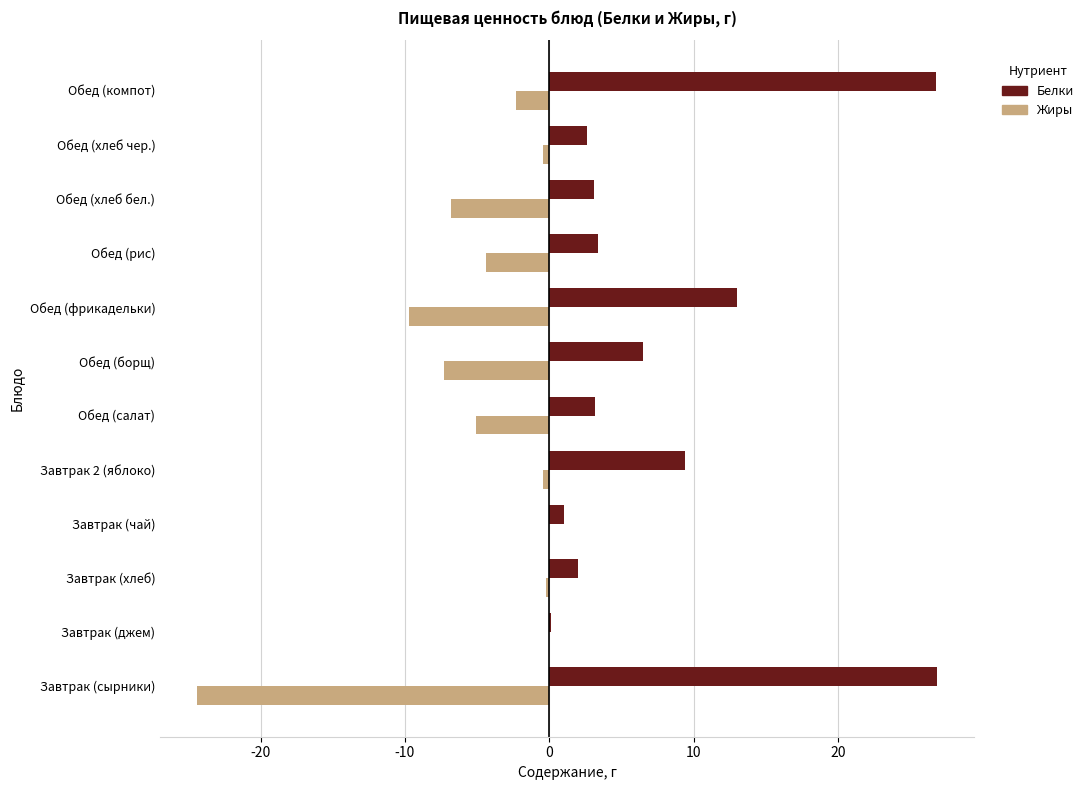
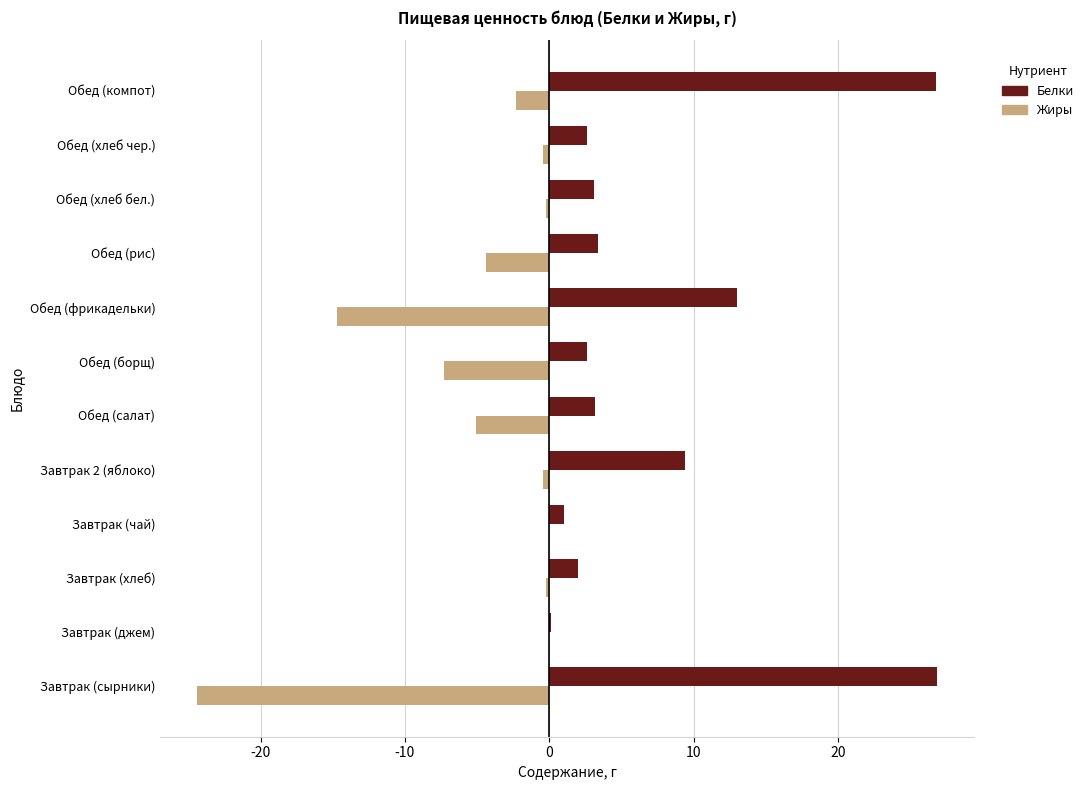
Жиры, Обед (хлеб бел.): -6.8 -> -0.2
Жиры, Обед (фрикадельки): -9.7 -> -14.7
Белки, Обед (борщ): 6.5 -> 2.6
